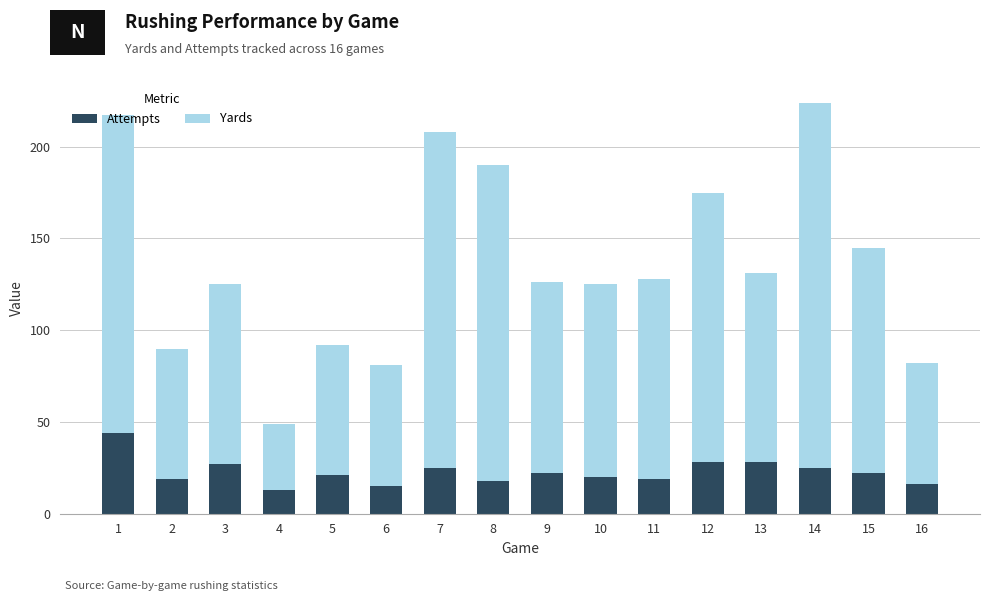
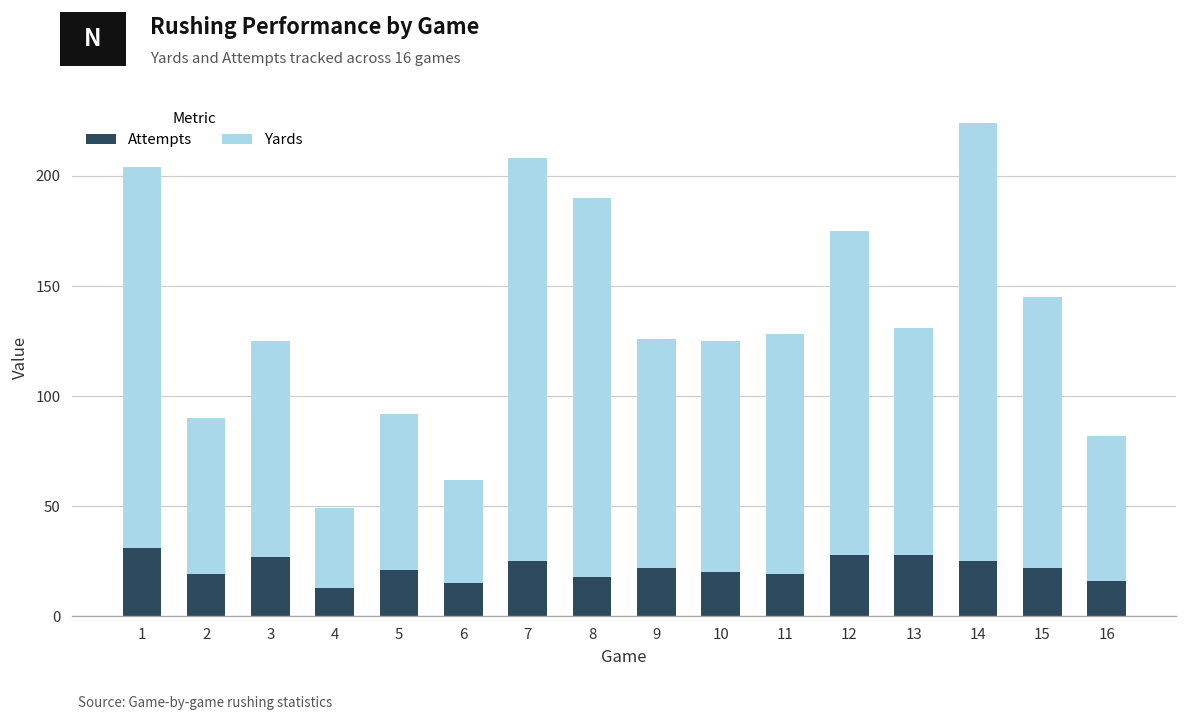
Attempts, 1: 44 -> 31
Yards, 6: 66 -> 47
